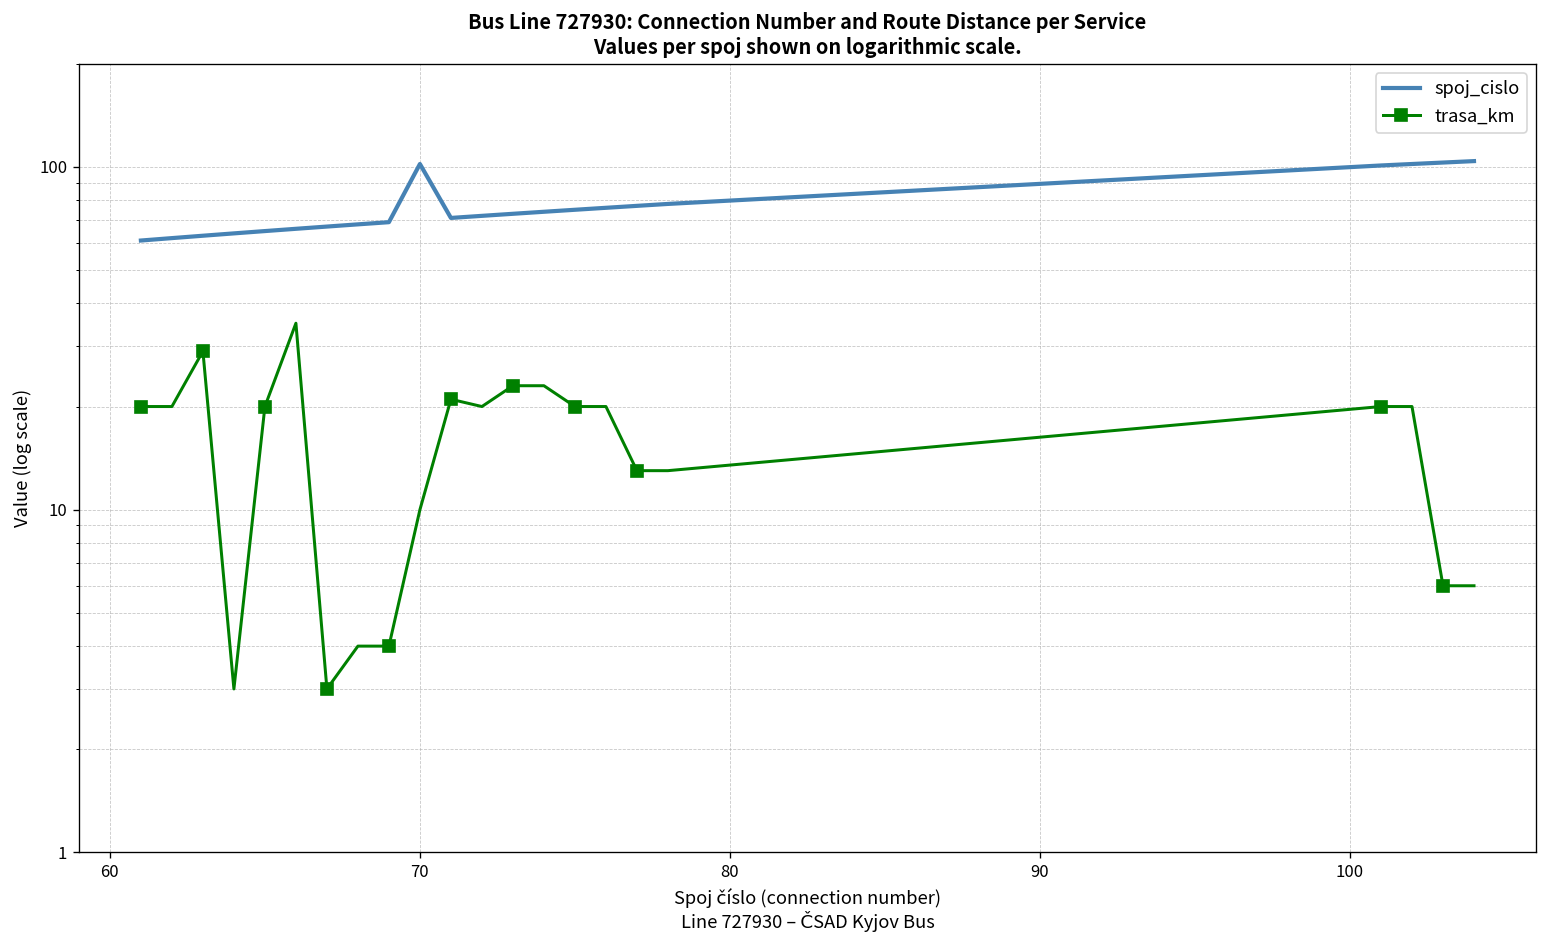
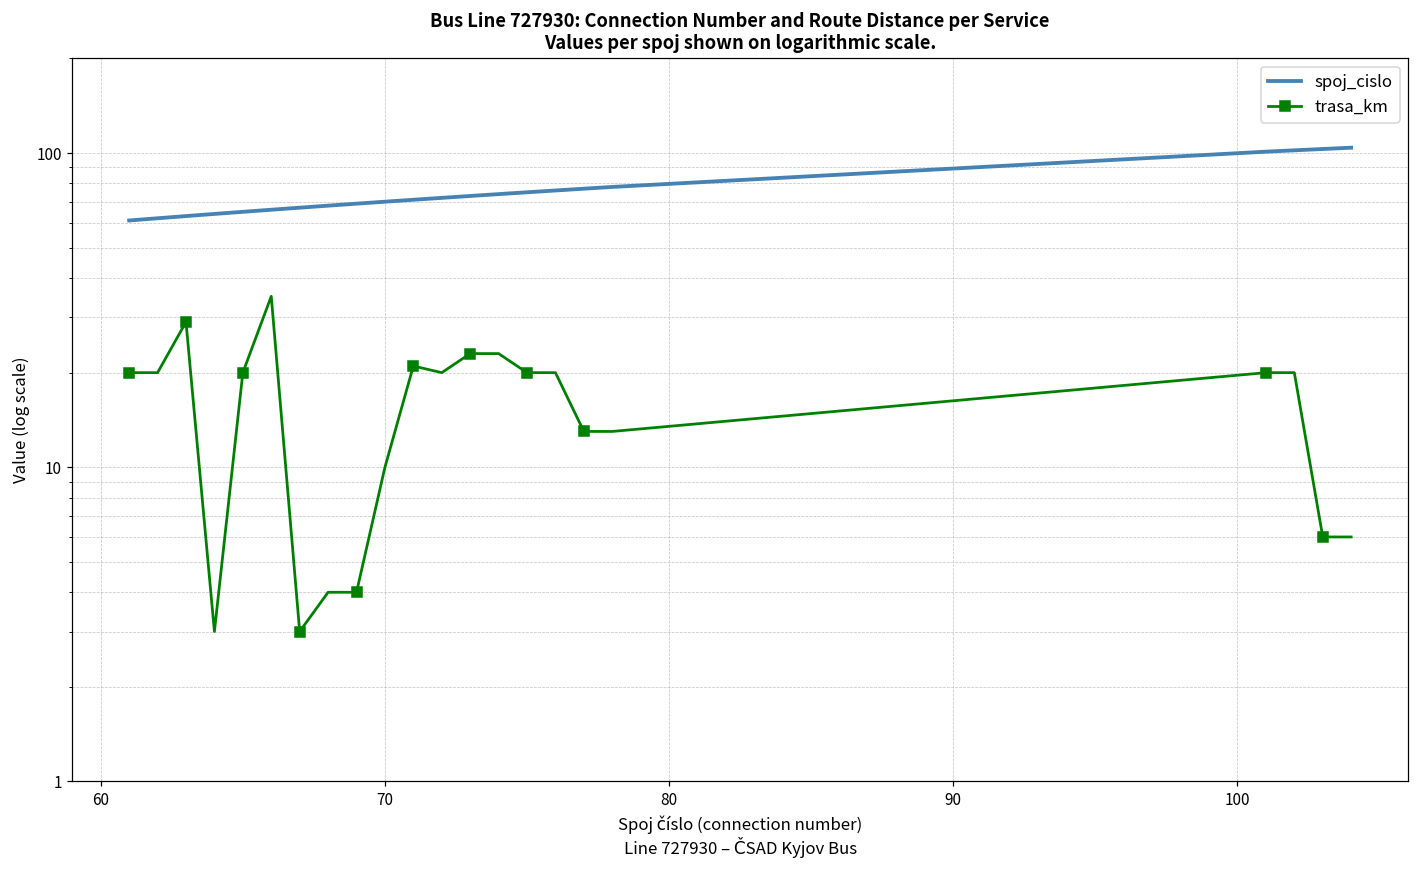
spoj_cislo, 70: 102 -> 70
